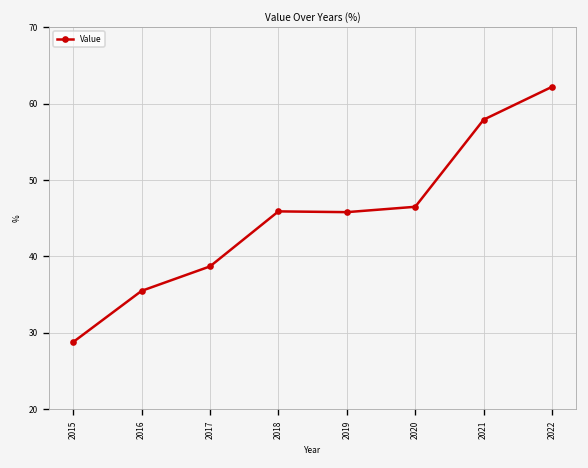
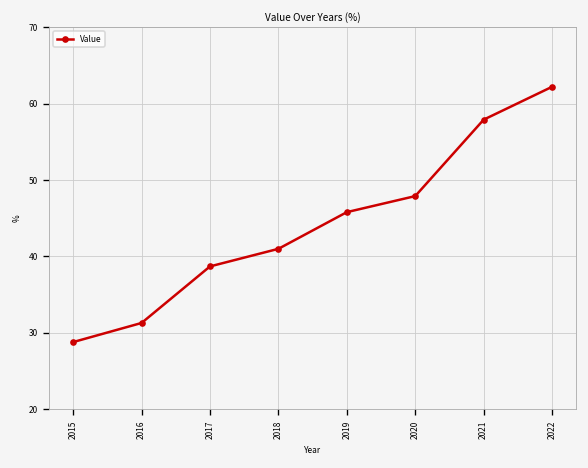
2016: 36 -> 31
2018: 46 -> 41
2020: 47 -> 48
